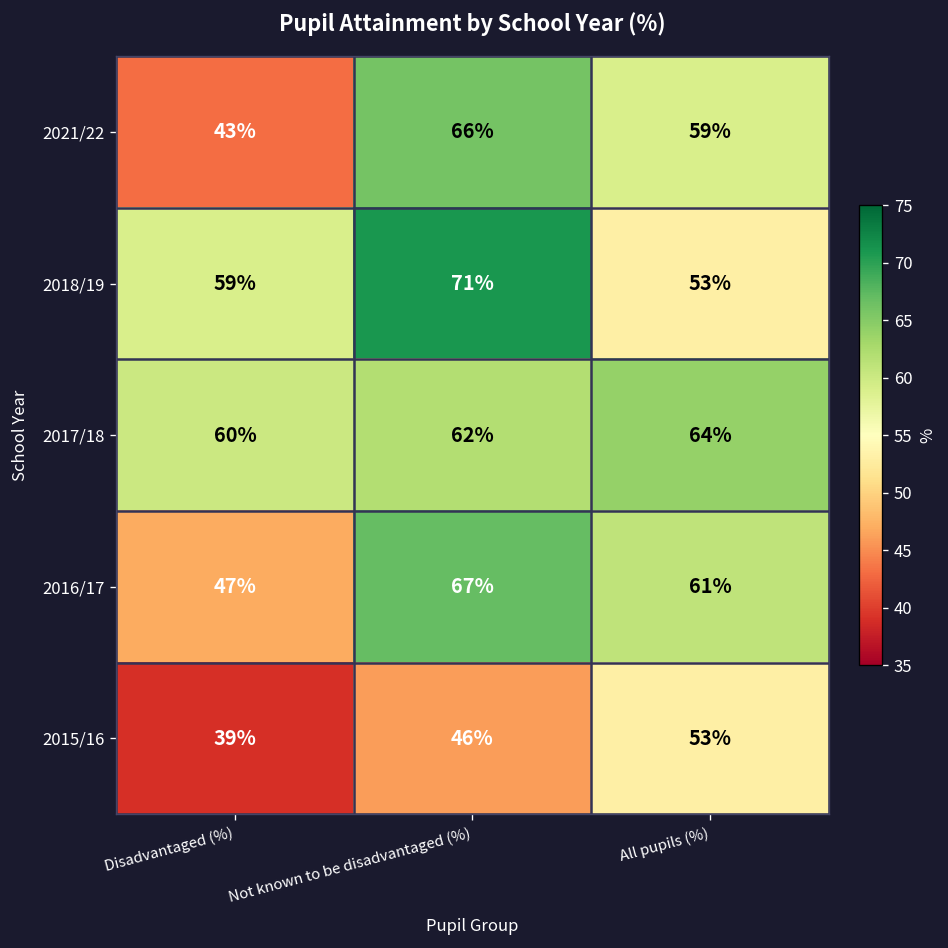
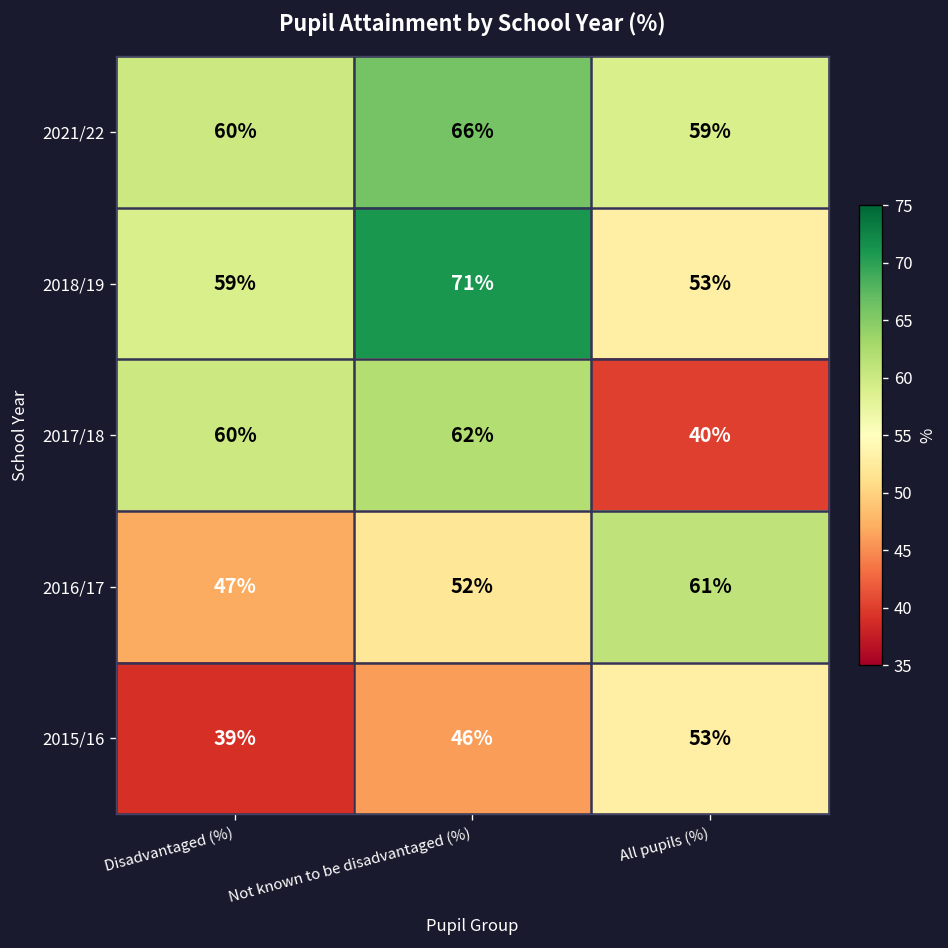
2021/22, Disadvantaged (%): 43% -> 60%
2017/18, All pupils (%): 64% -> 40%
2016/17, Not known to be disadvantaged (%): 67% -> 52%
